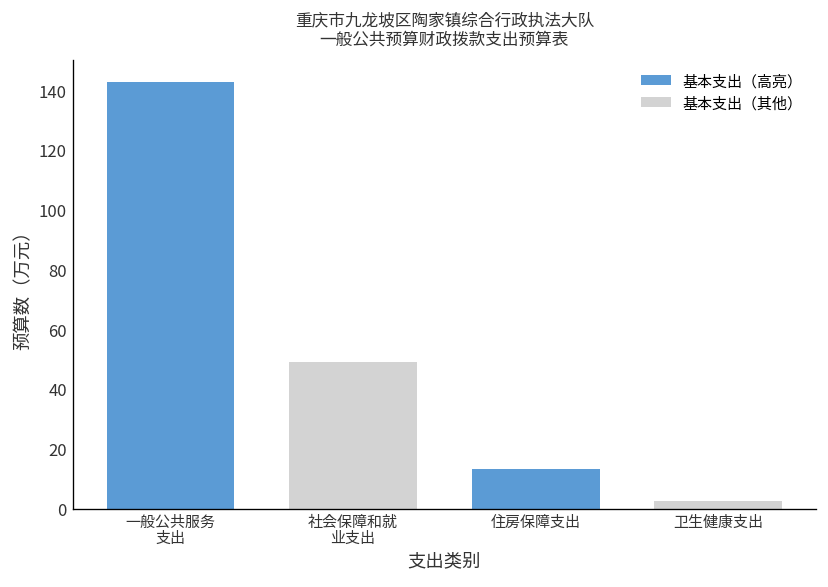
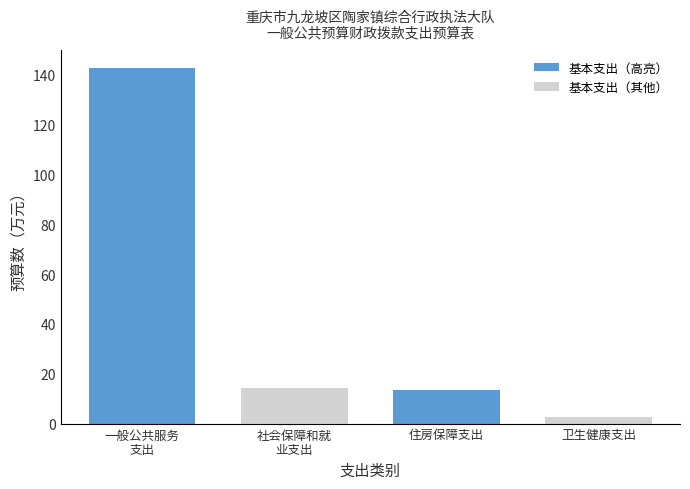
社会保障和就 业支出: 49 -> 14
